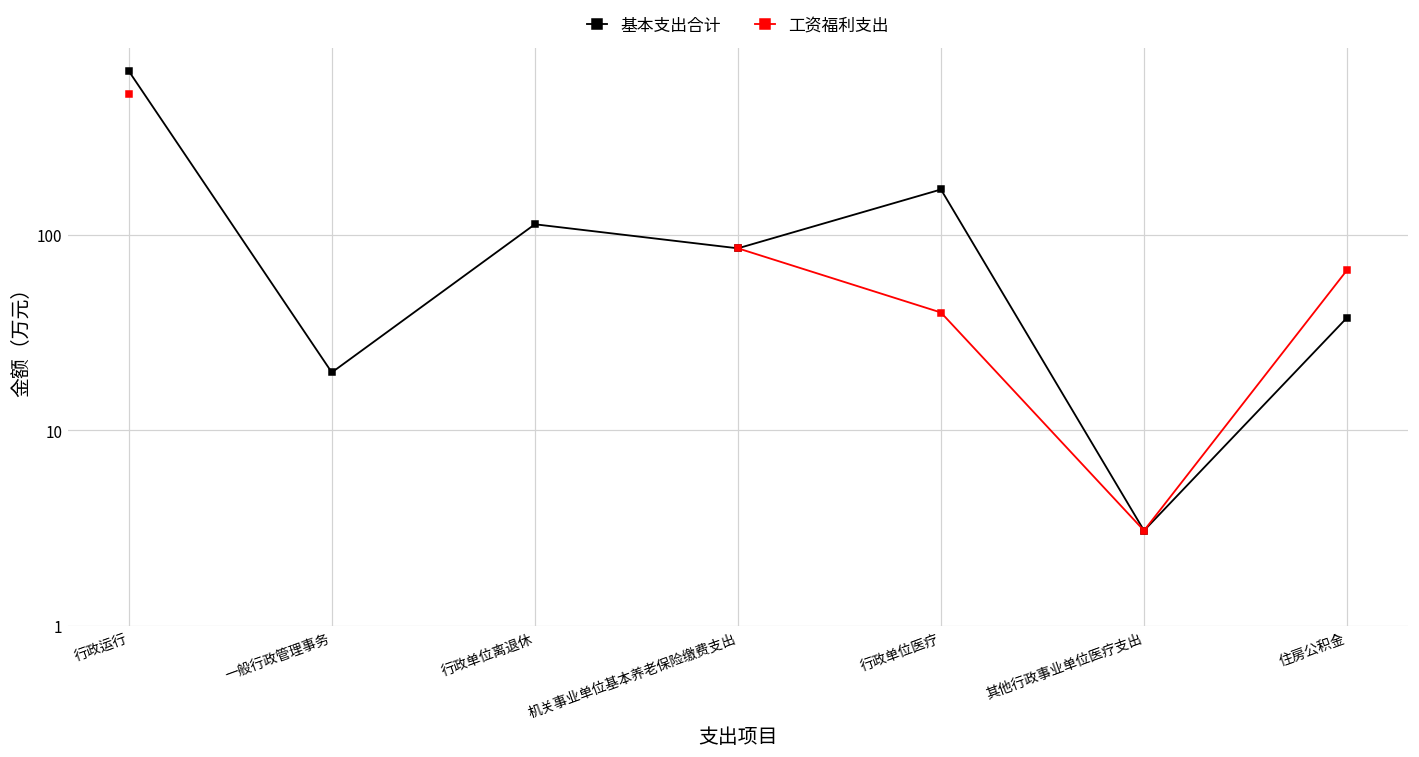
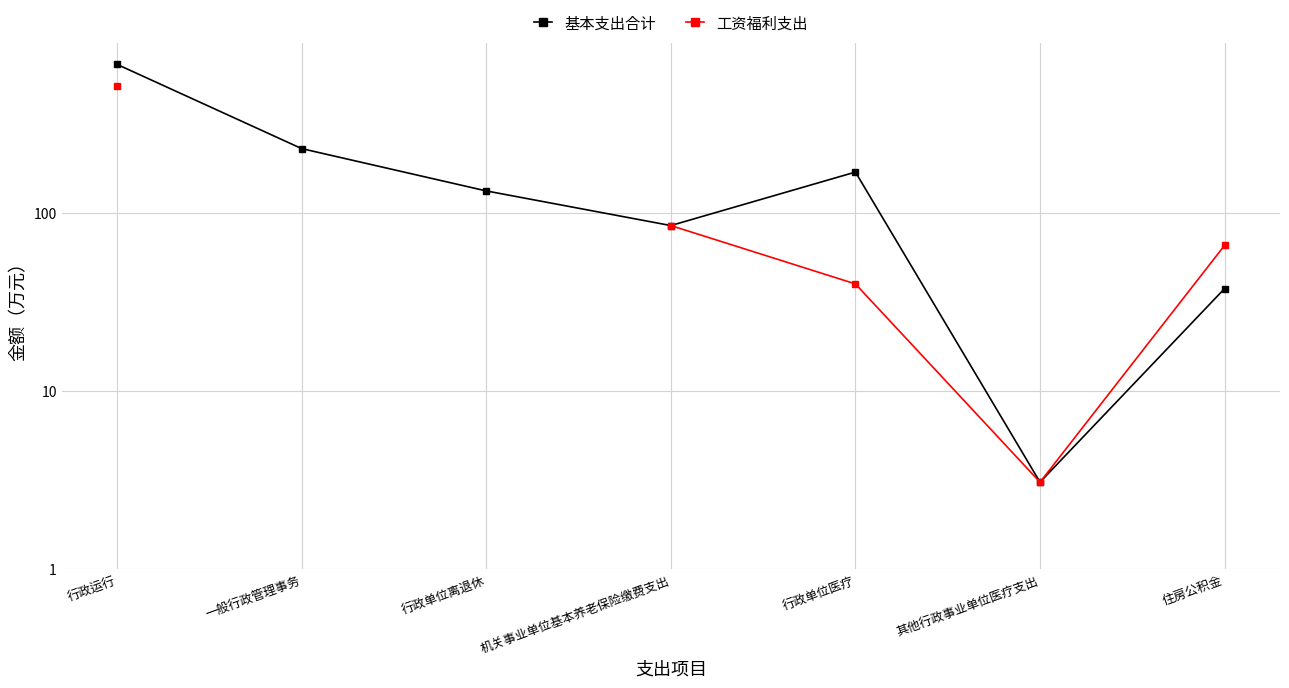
基本支出合计, 一般行政管理事务: 20 -> 230
基本支出合计, 行政单位离退休: 110 -> 130
